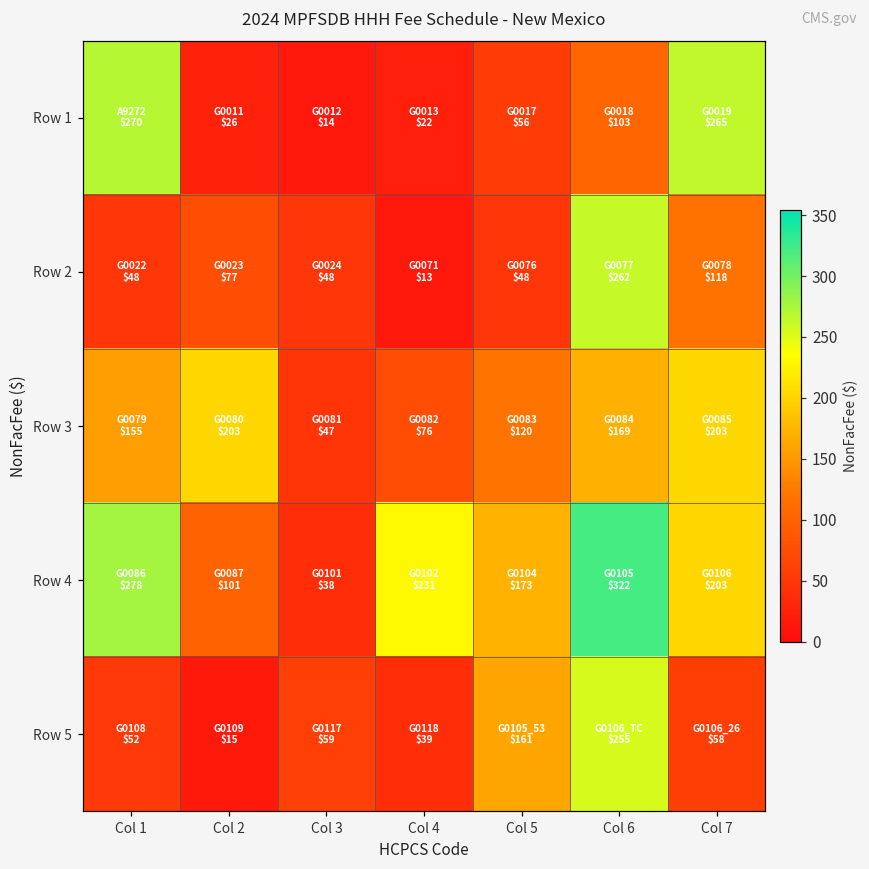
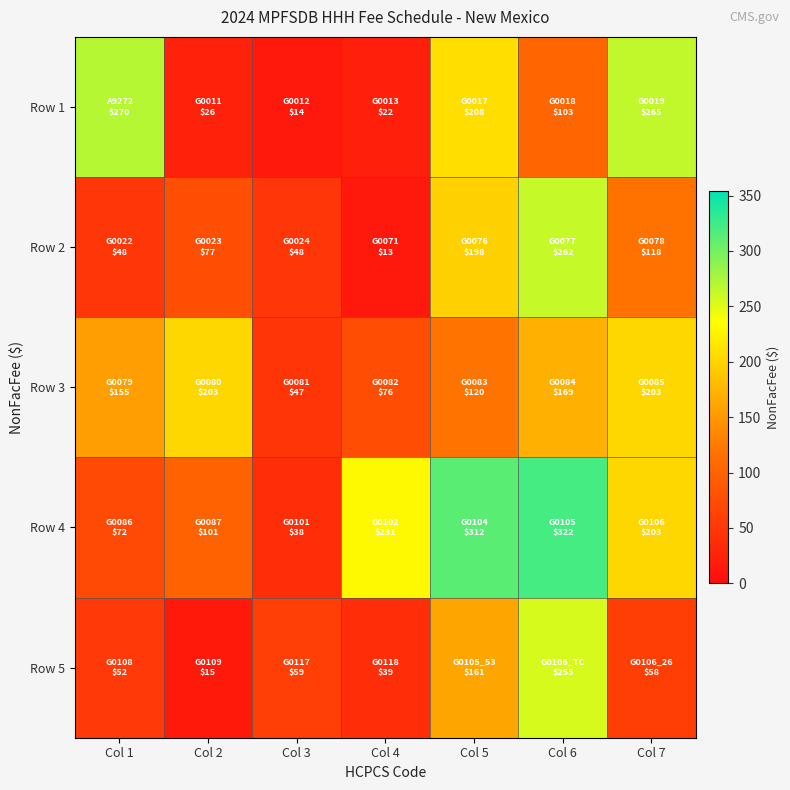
Row 1, Col 5: $56 -> $208
Row 2, Col 5: $48 -> $198
Row 4, Col 1: $278 -> $72
Row 4, Col 5: $173 -> $312
